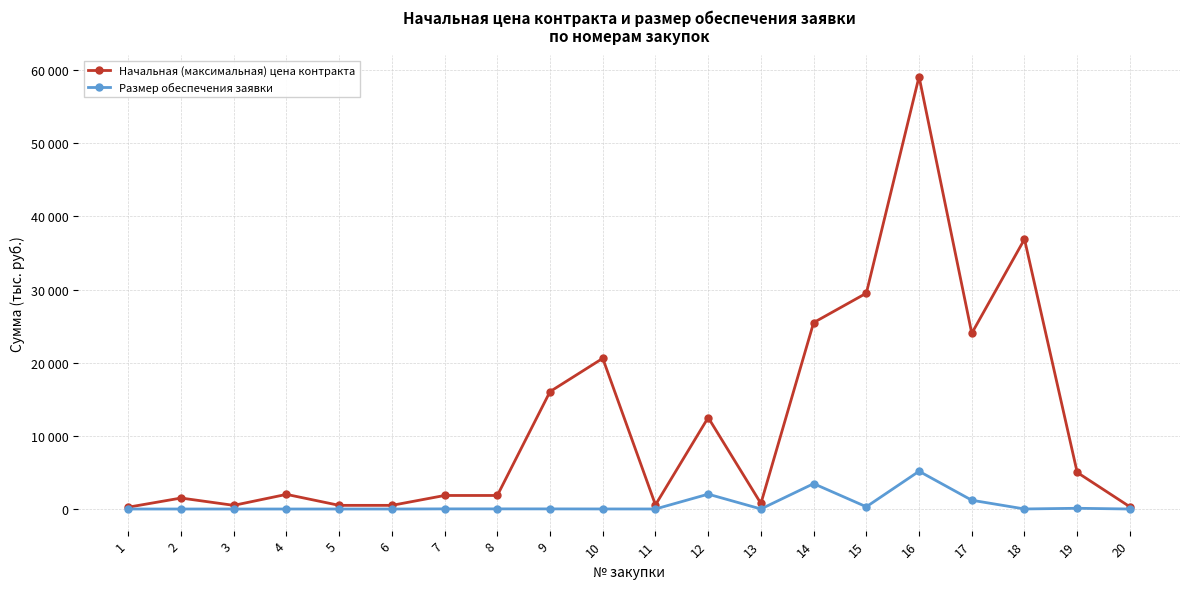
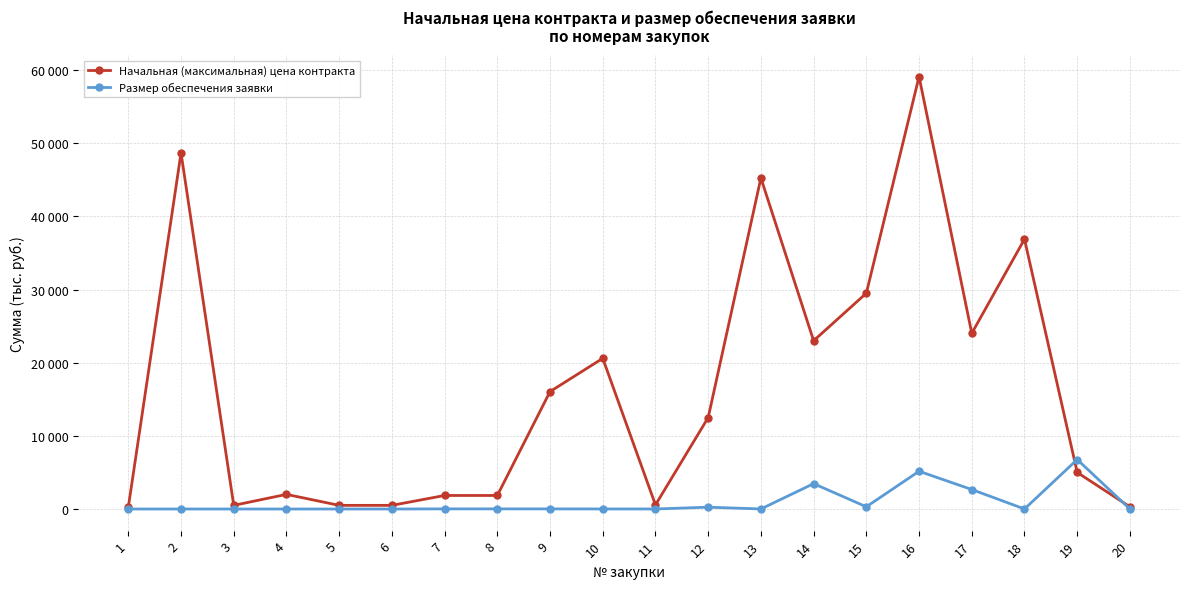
Начальная (максимальная) цена контракта, 2: 2000 -> 49000
Размер обеспечения заявки, 12: 2000 -> 0
Начальная (максимальная) цена контракта, 13: 1000 -> 45000
Начальная (максимальная) цена контракта, 14: 25000 -> 23000
Размер обеспечения заявки, 17: 1000 -> 3000
Размер обеспечения заявки, 19: 0 -> 7000
